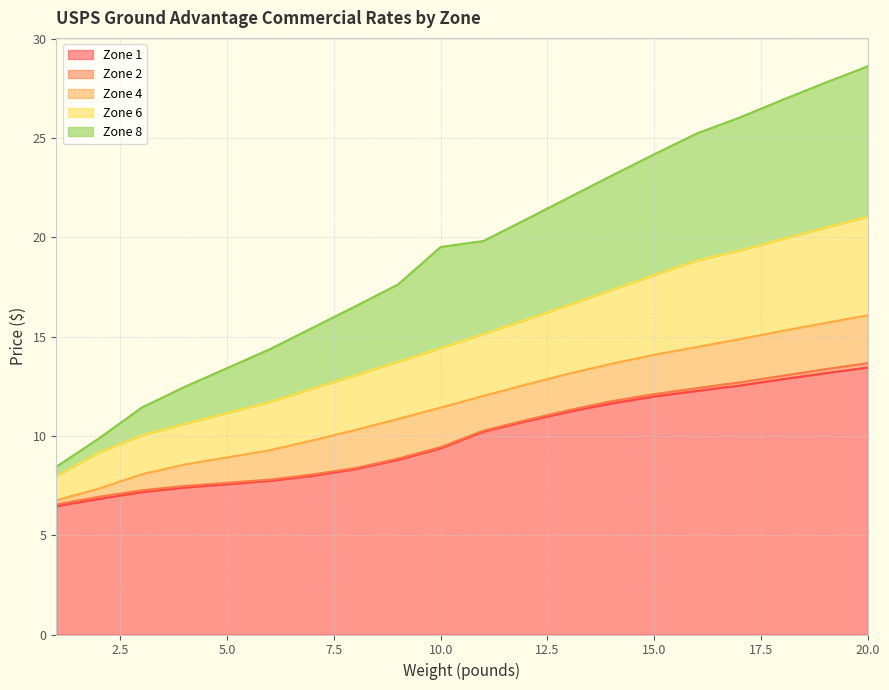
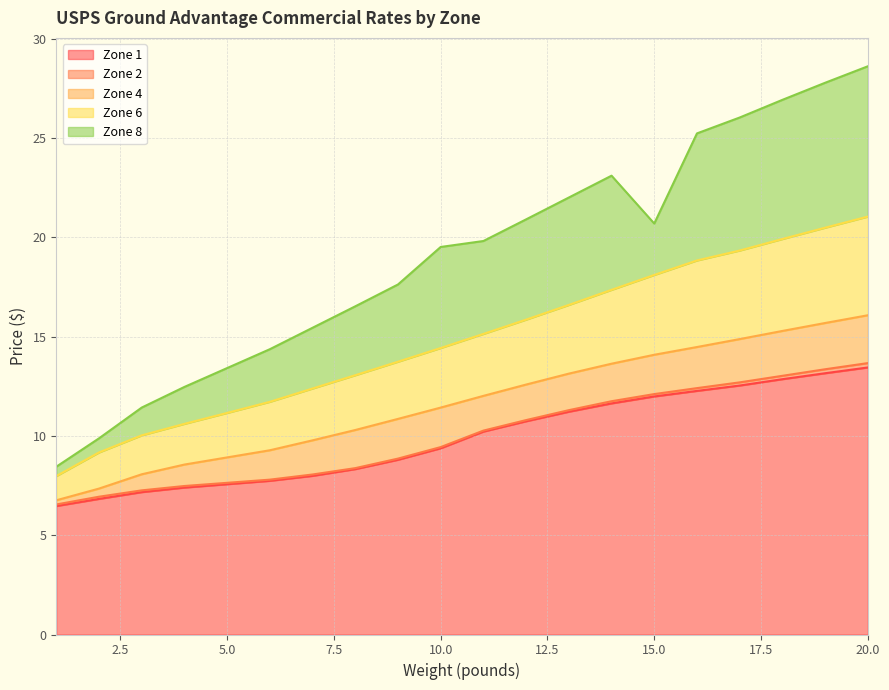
Zone 8, 15.0: 24.2 -> 20.7
